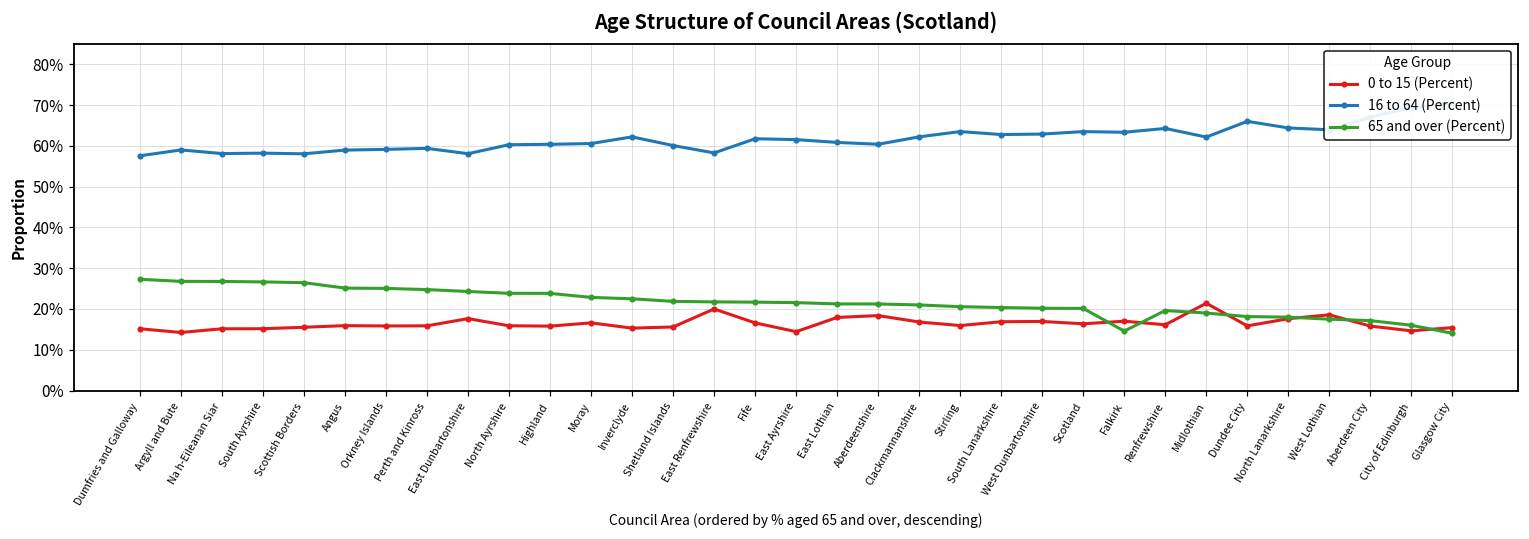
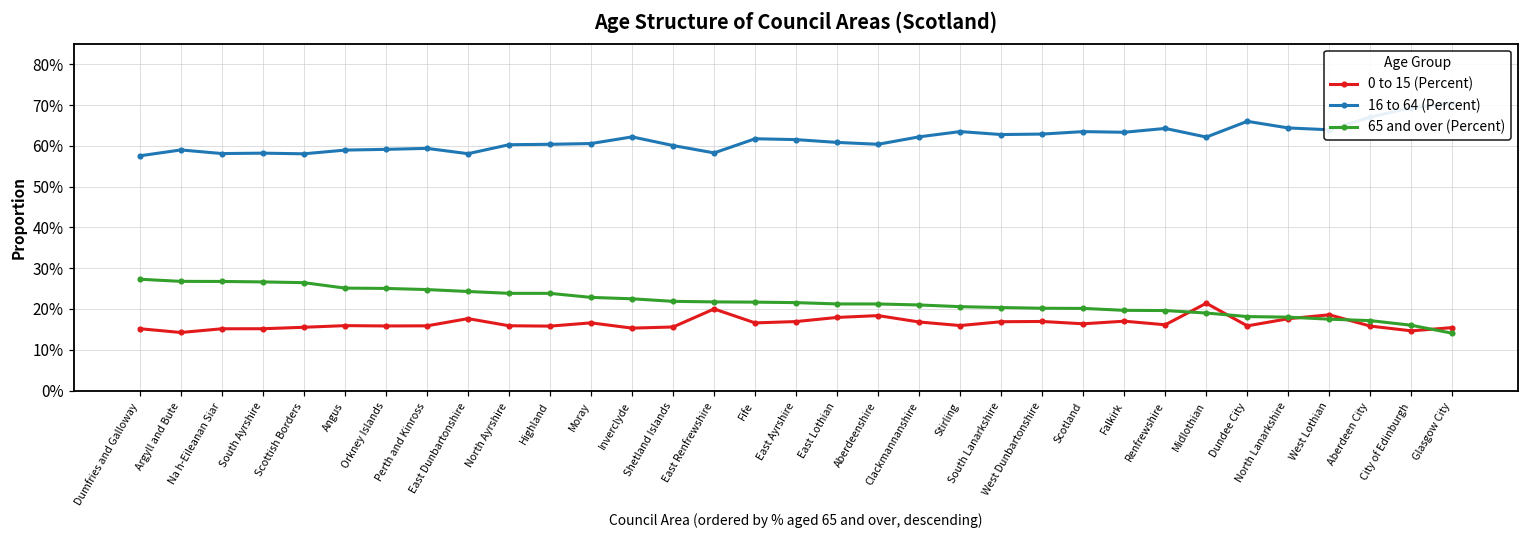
0 to 15 (Percent), East Ayrshire: 14% -> 17%
65 and over (Percent), Falkirk: 15% -> 20%
